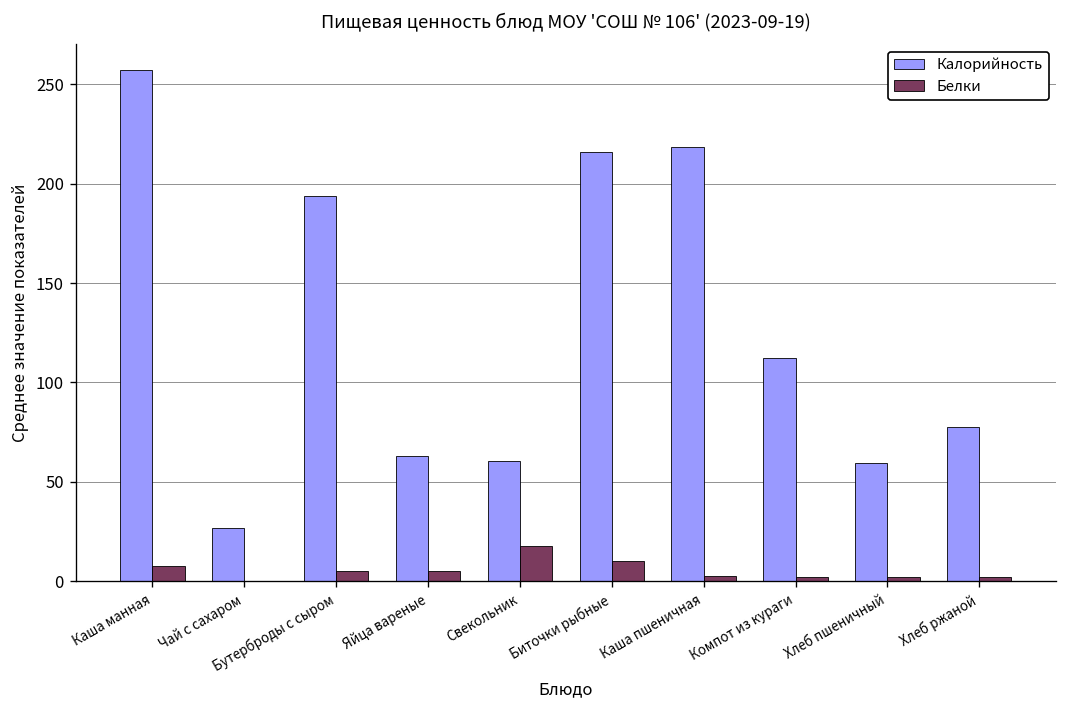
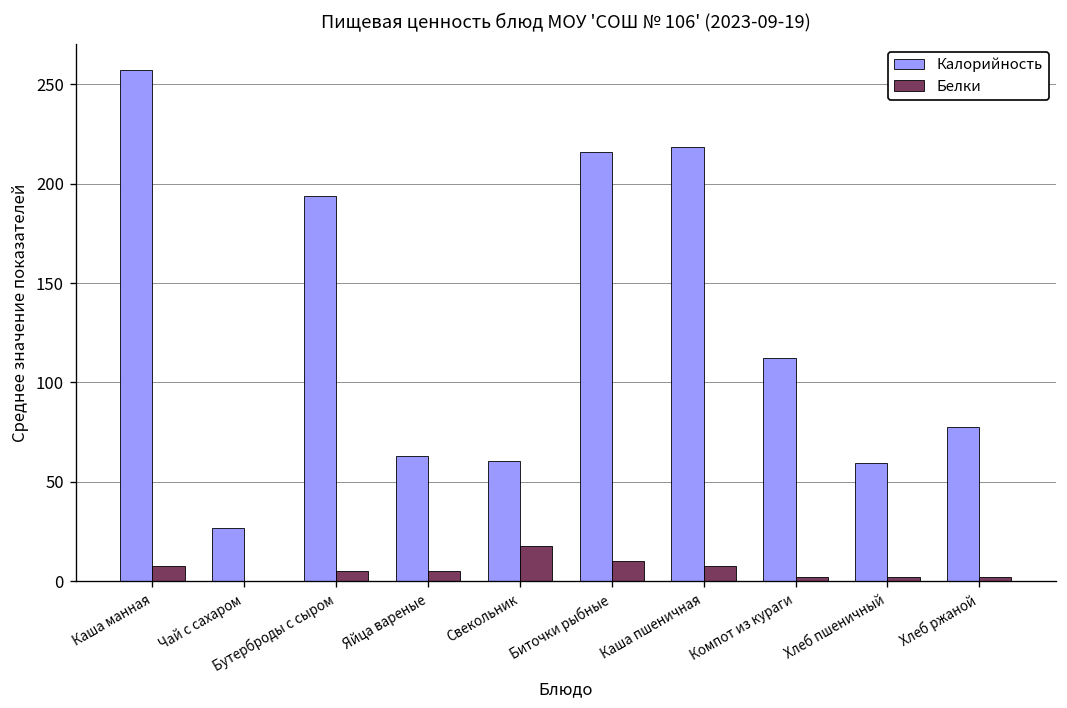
Белки, Каша пшеничная: 3 -> 8
